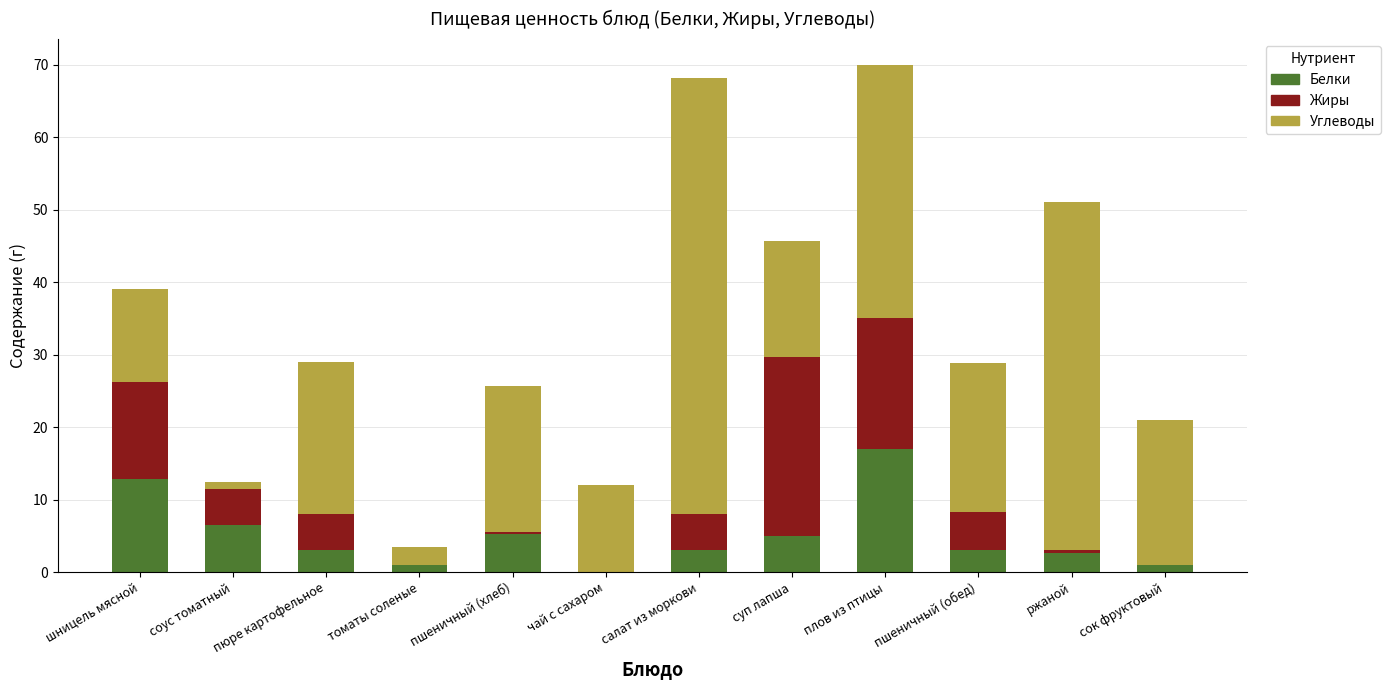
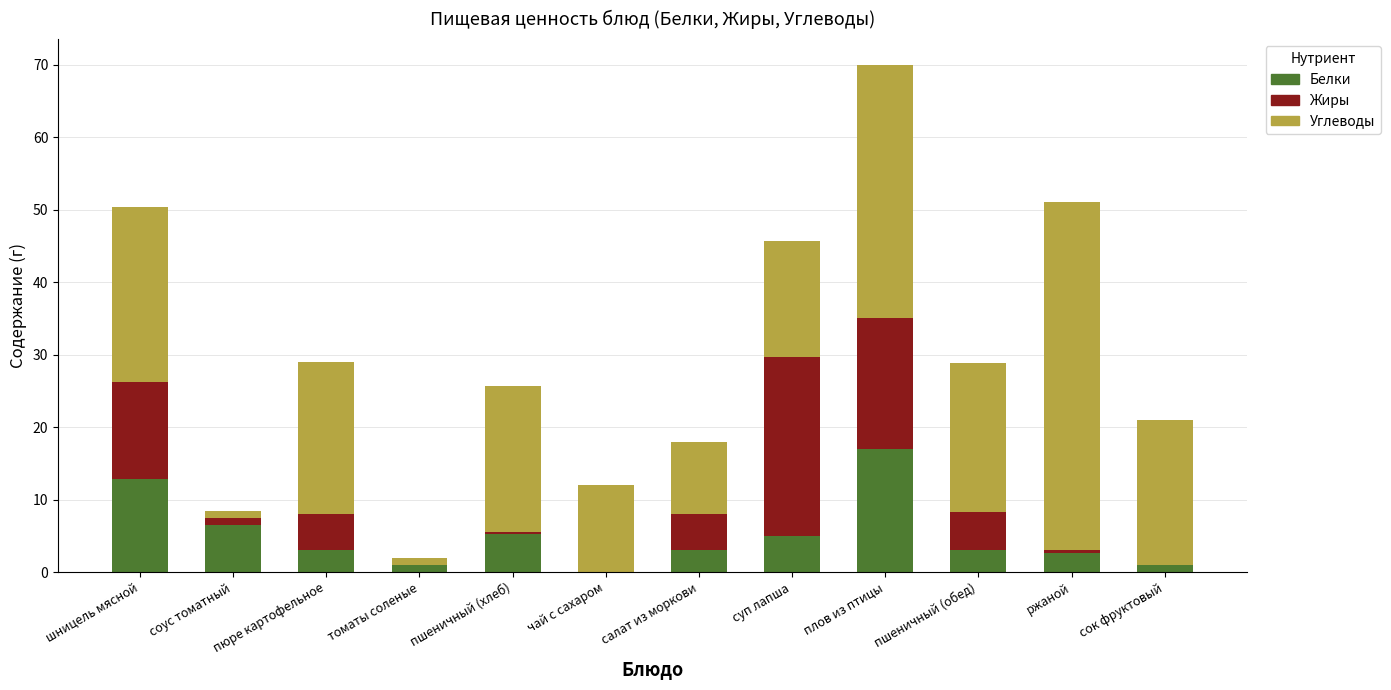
Углеводы, шницель мясной: 13 -> 24
Жиры, соус томатный: 5 -> 1
Углеводы, томаты соленые: 3 -> 1
Углеводы, салат из моркови: 60 -> 10
